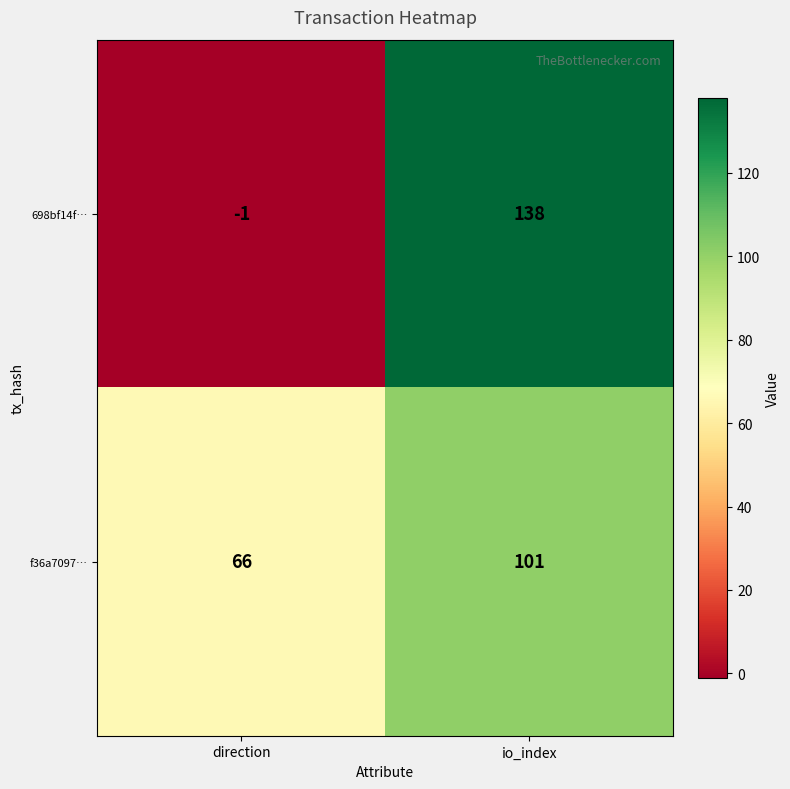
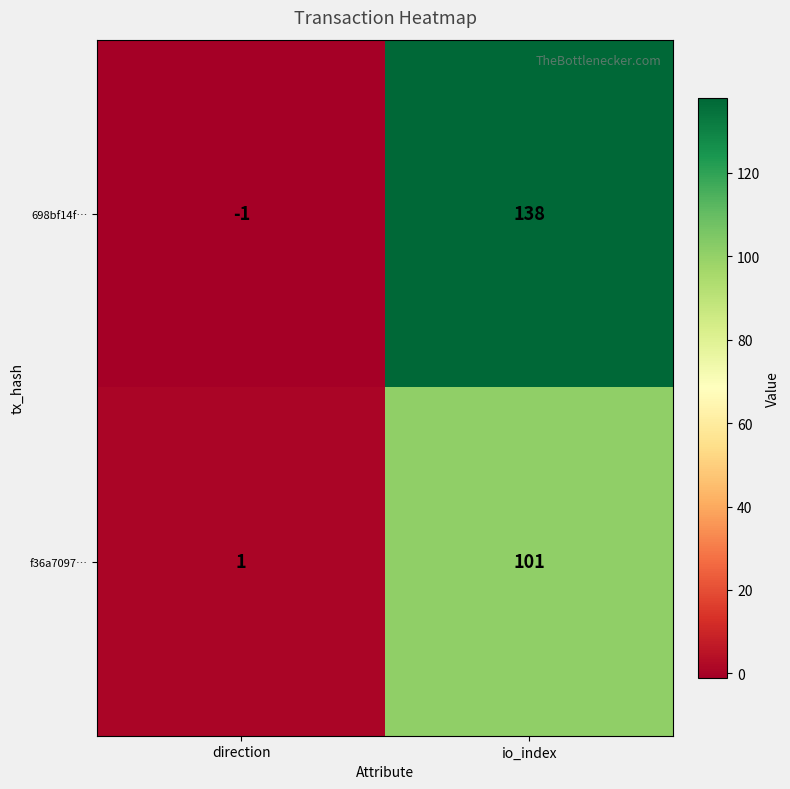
f36a7097…, direction: 66 -> 1
